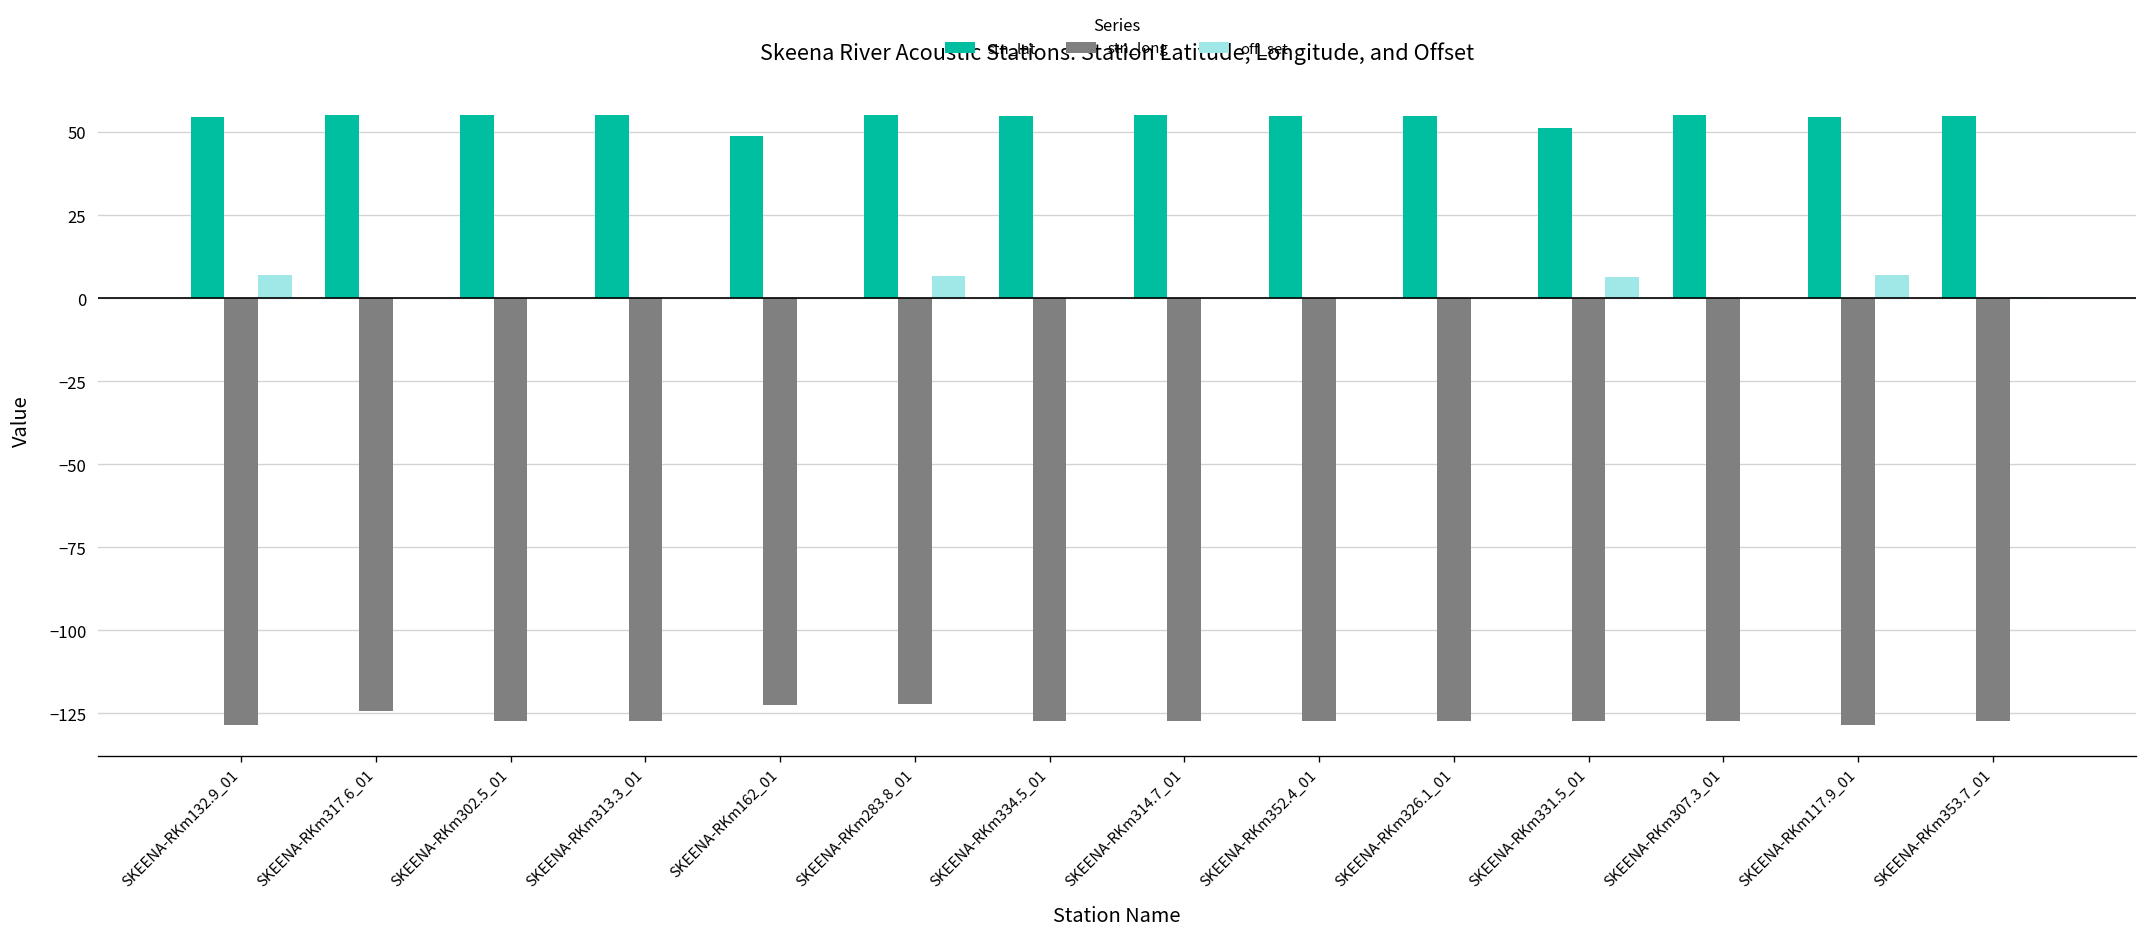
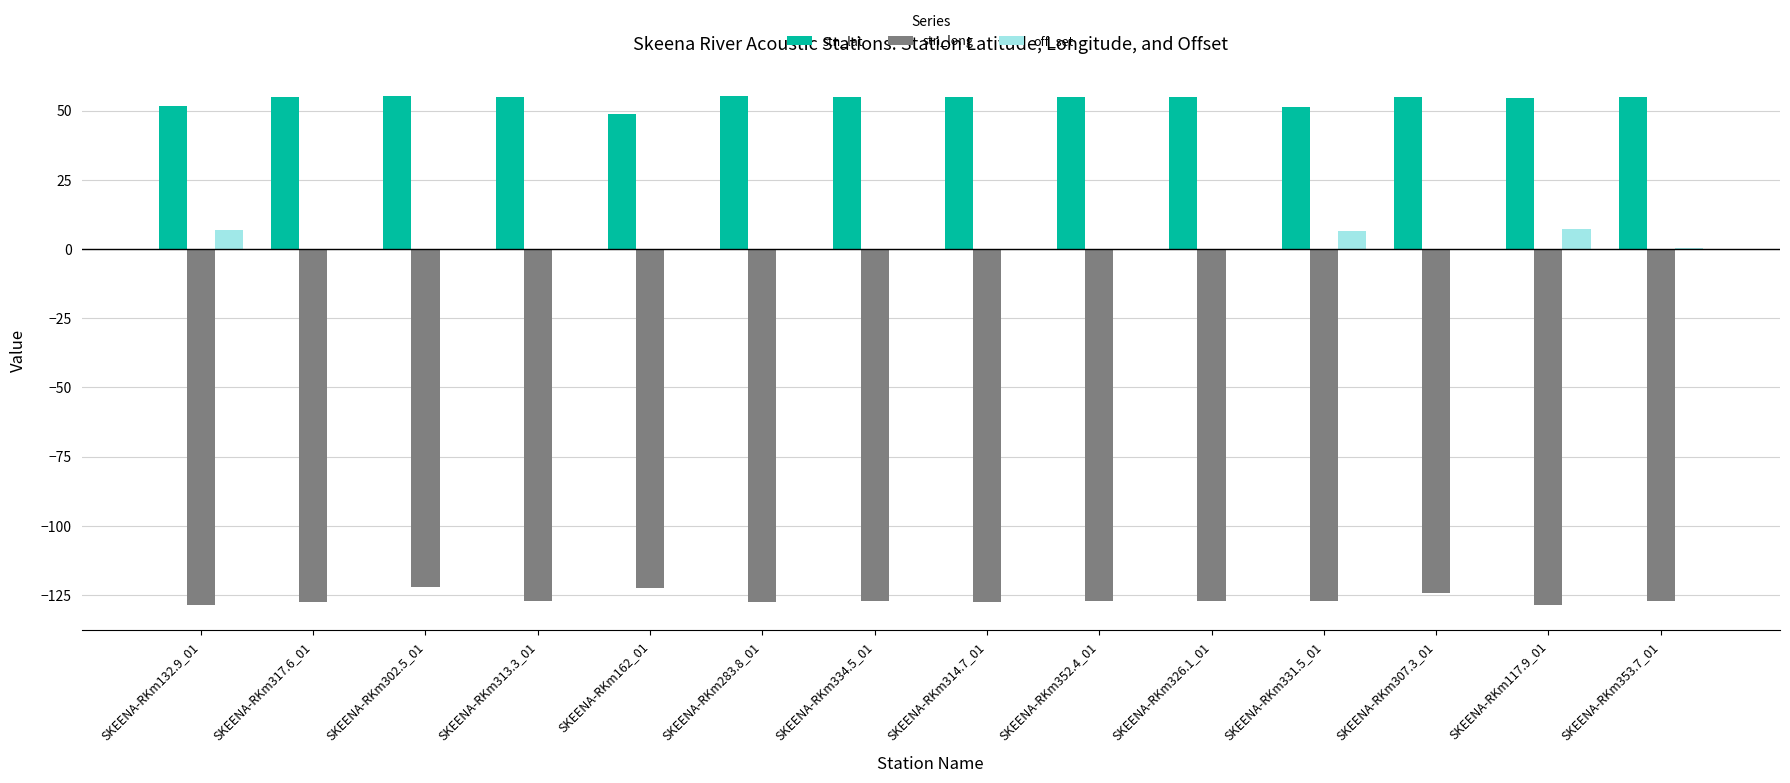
stn_lat, SKEENA-RKm132.9_01: 55 -> 52
stn_long, SKEENA-RKm317.6_01: -124 -> -127
stn_long, SKEENA-RKm302.5_01: -127 -> -122
stn_long, SKEENA-RKm283.8_01: -122 -> -127
off_set, SKEENA-RKm283.8_01: 7 -> 0
stn_long, SKEENA-RKm307.3_01: -127 -> -124
